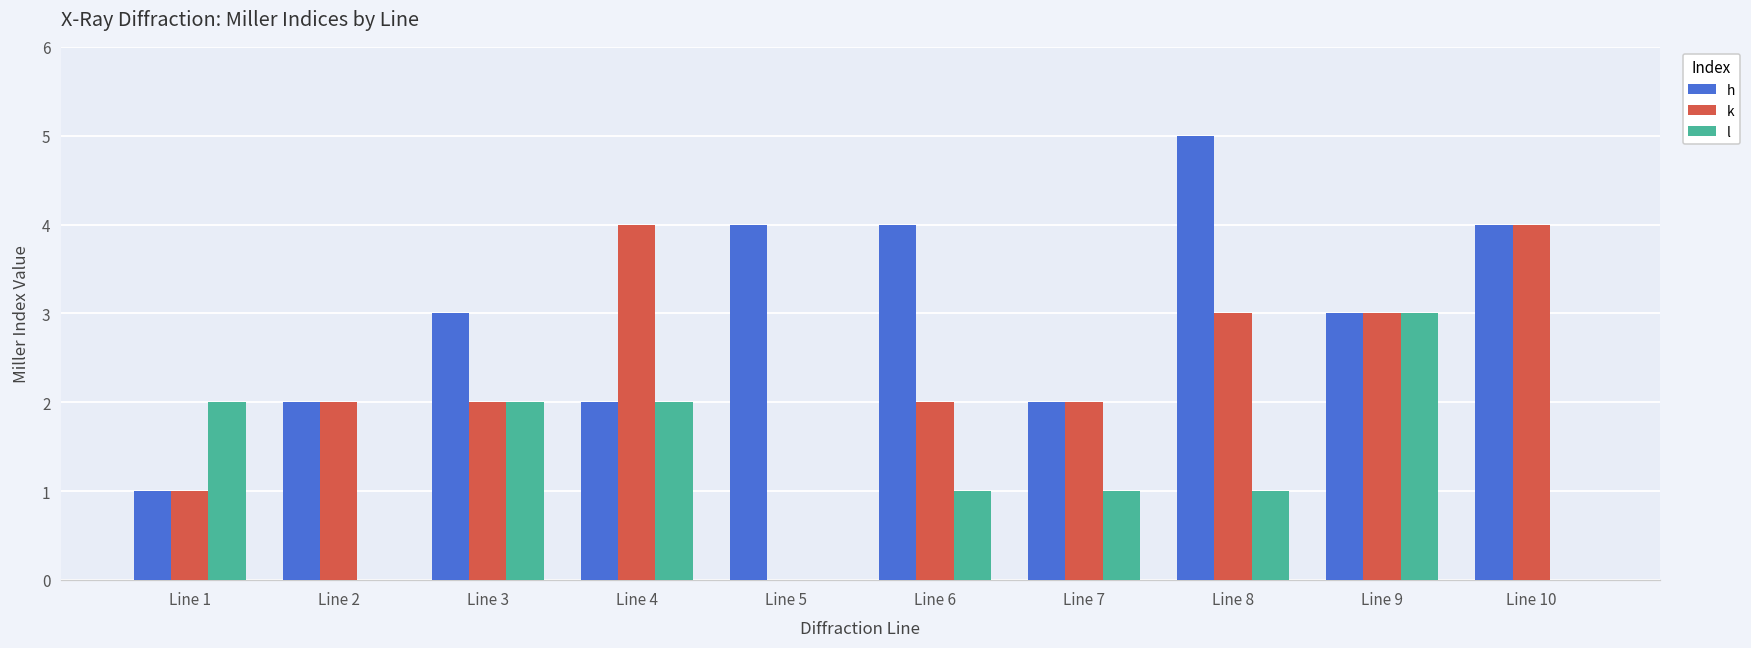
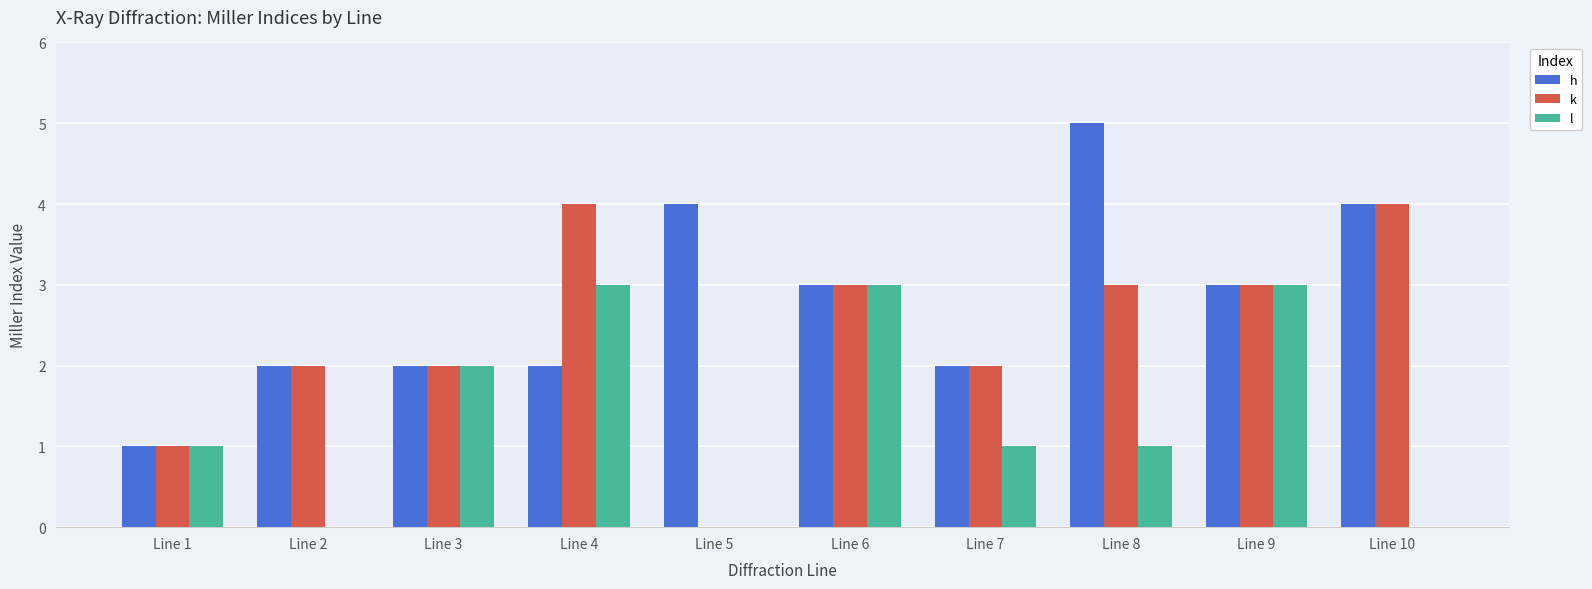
l, Line 1: 2 -> 1
h, Line 3: 3 -> 2
l, Line 4: 2 -> 3
h, Line 6: 4 -> 3
k, Line 6: 2 -> 3
l, Line 6: 1 -> 3
